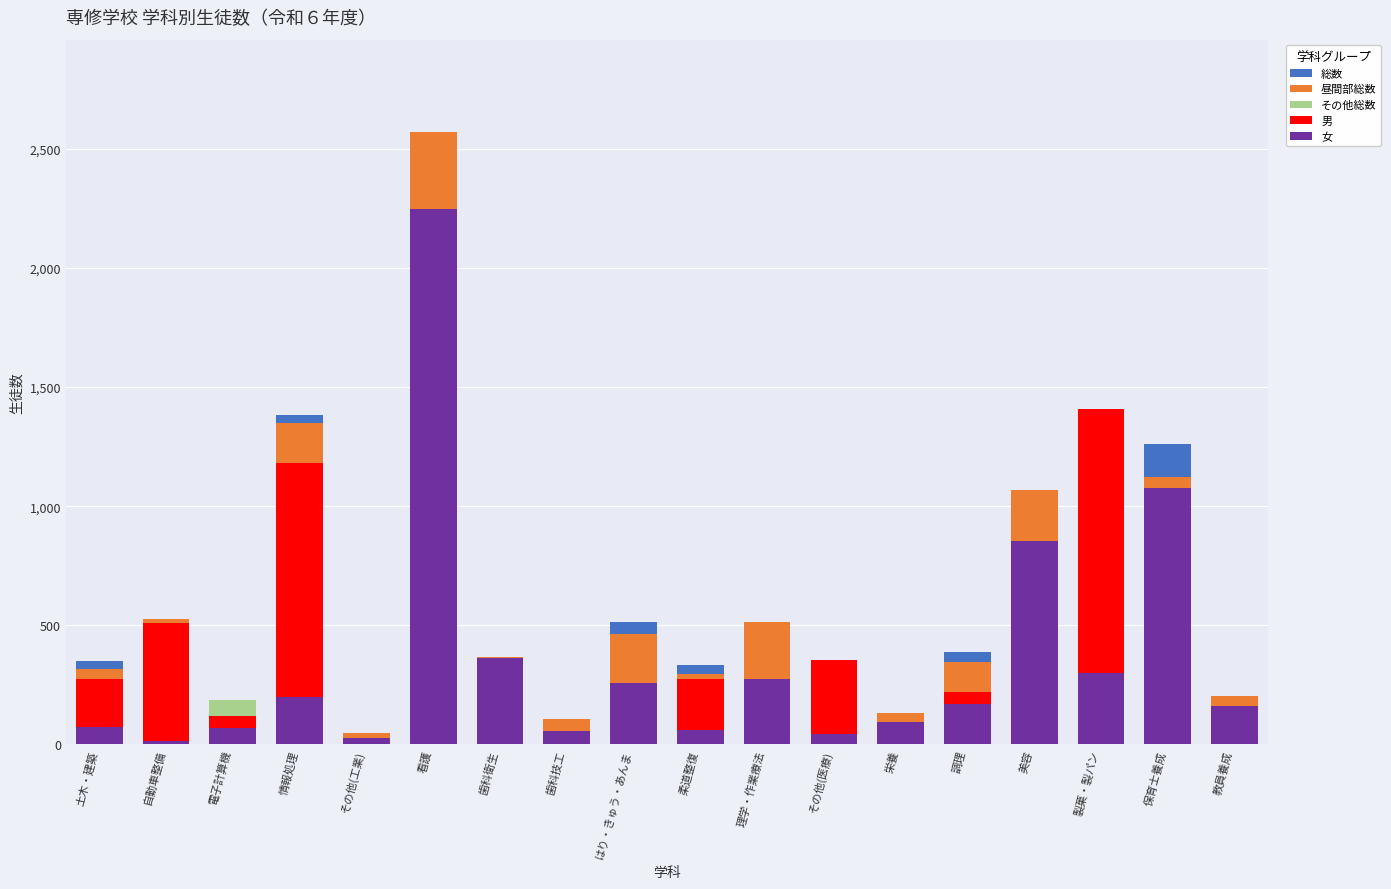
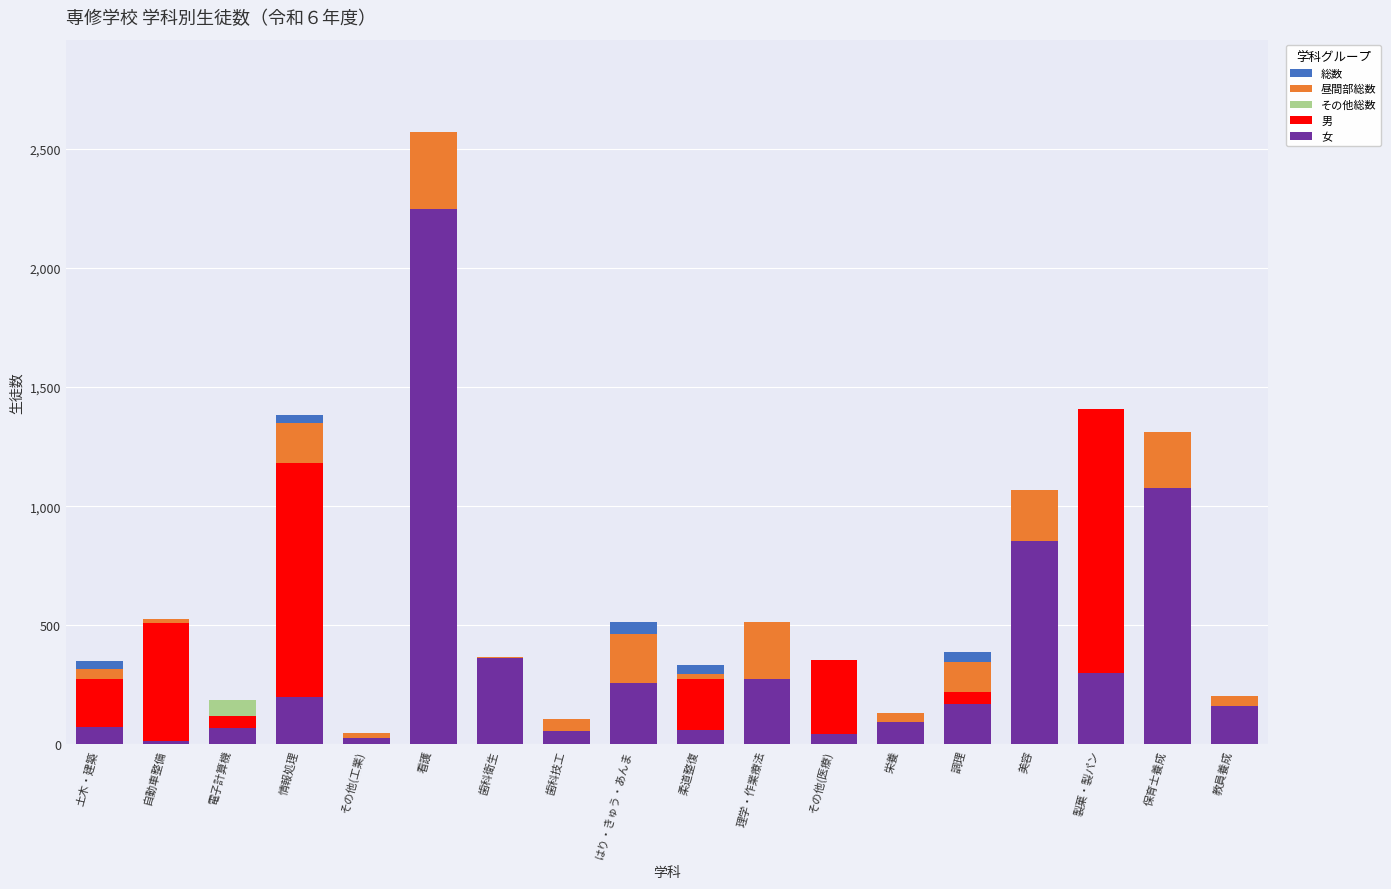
昼間部総数, 保育士養成: 1,120 -> 1,310
